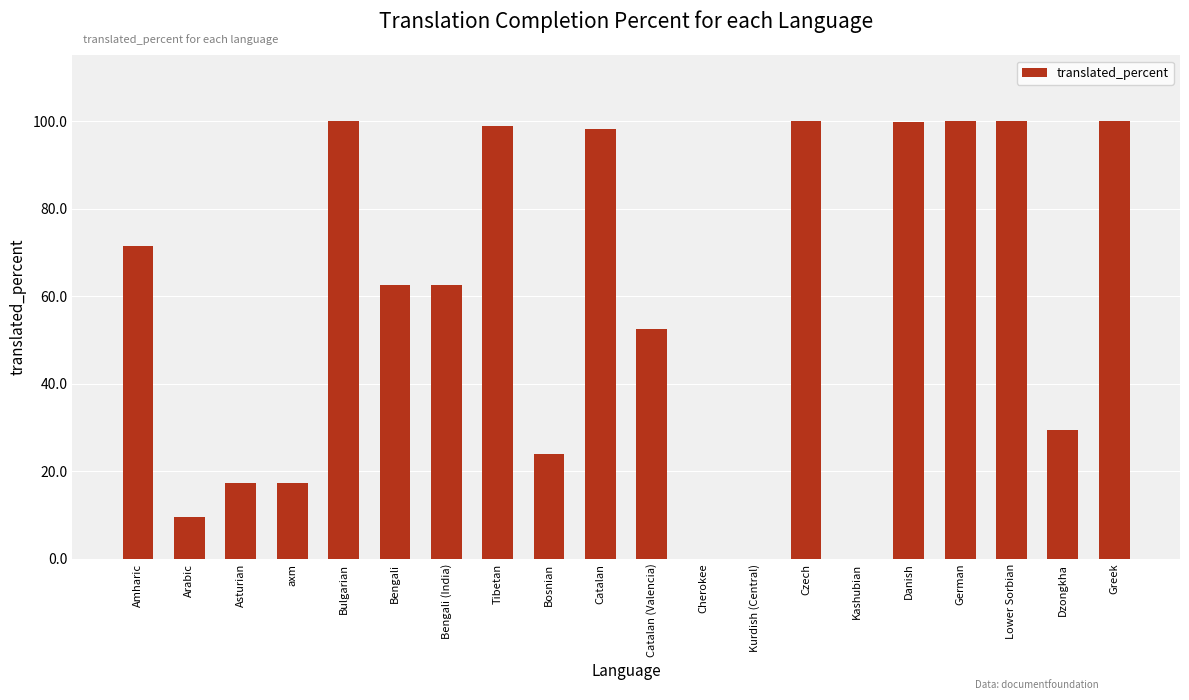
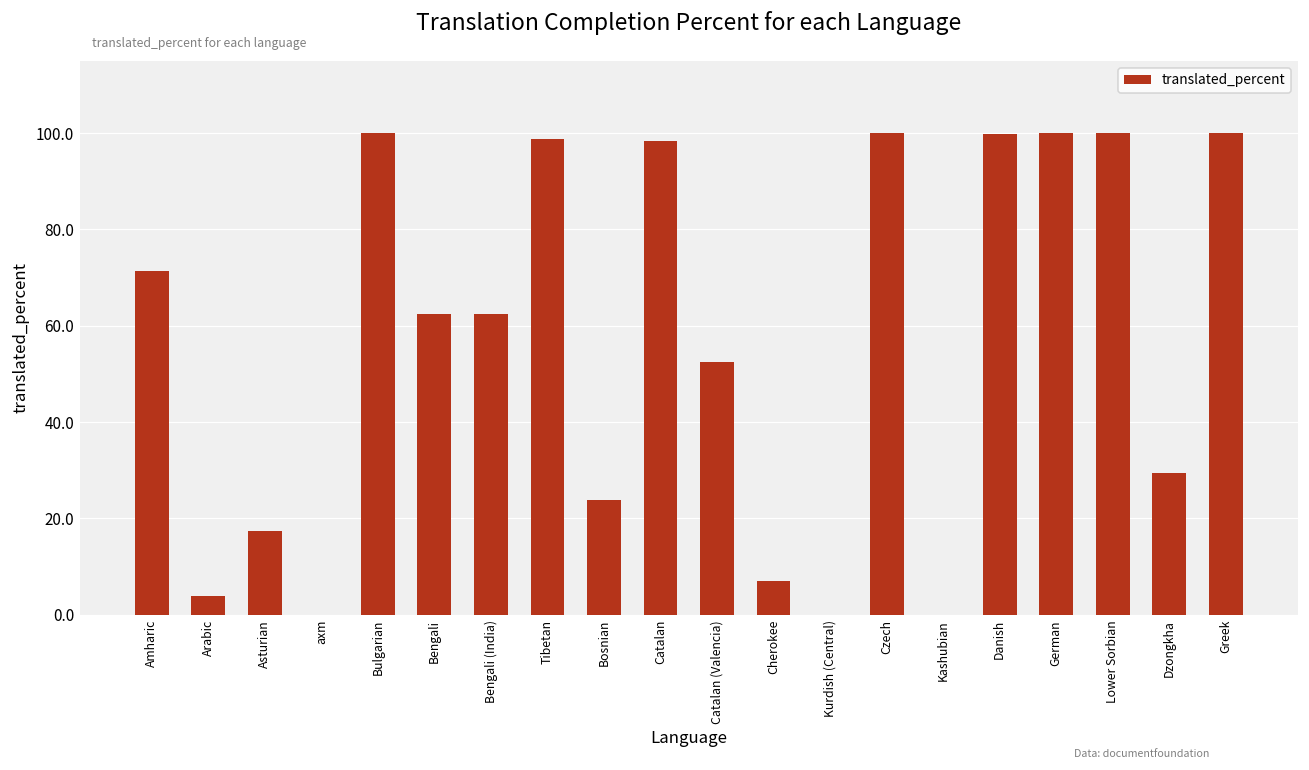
Arabic: 10 -> 4
axm: 17 -> 0
Cherokee: 0 -> 7
